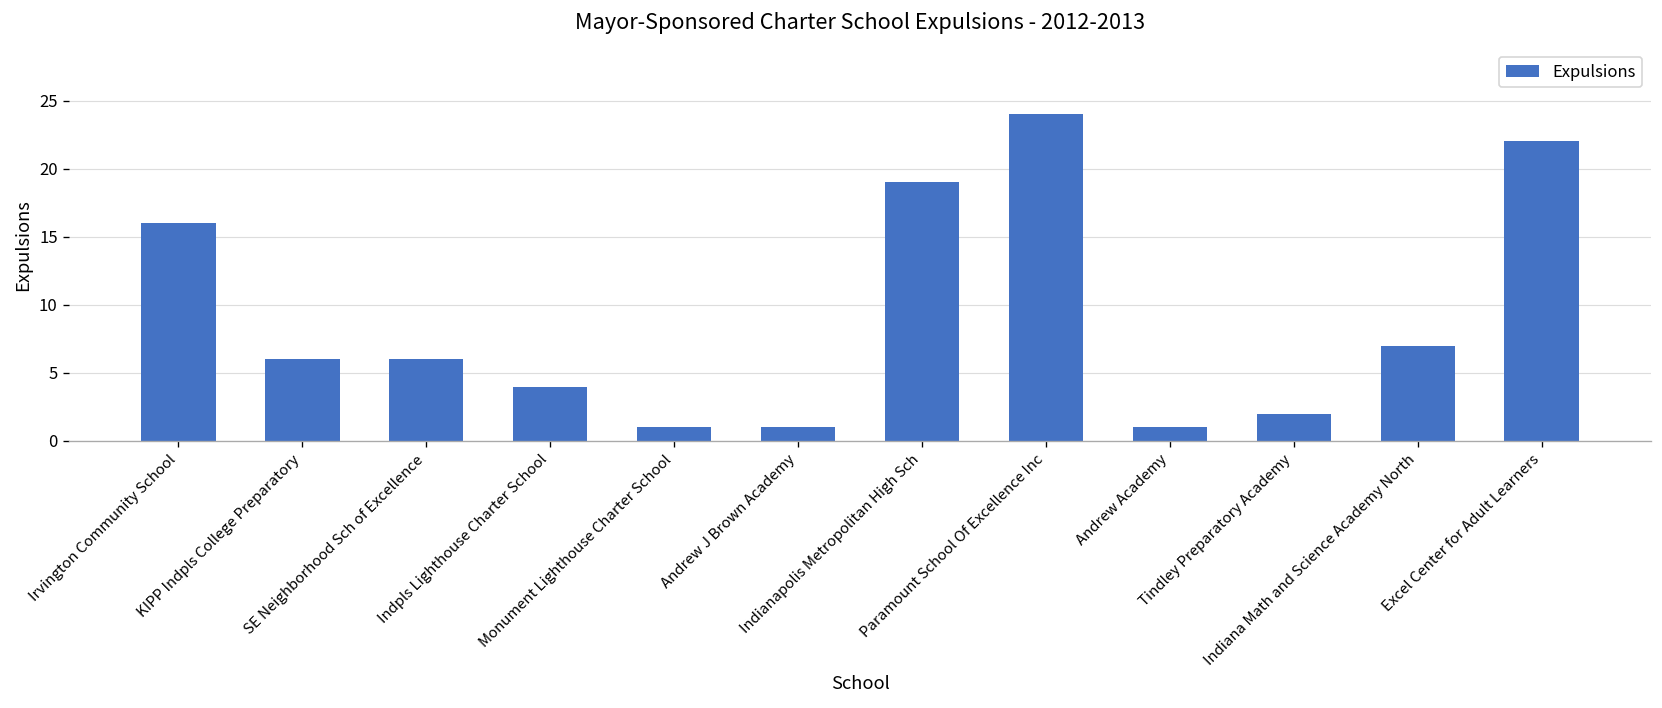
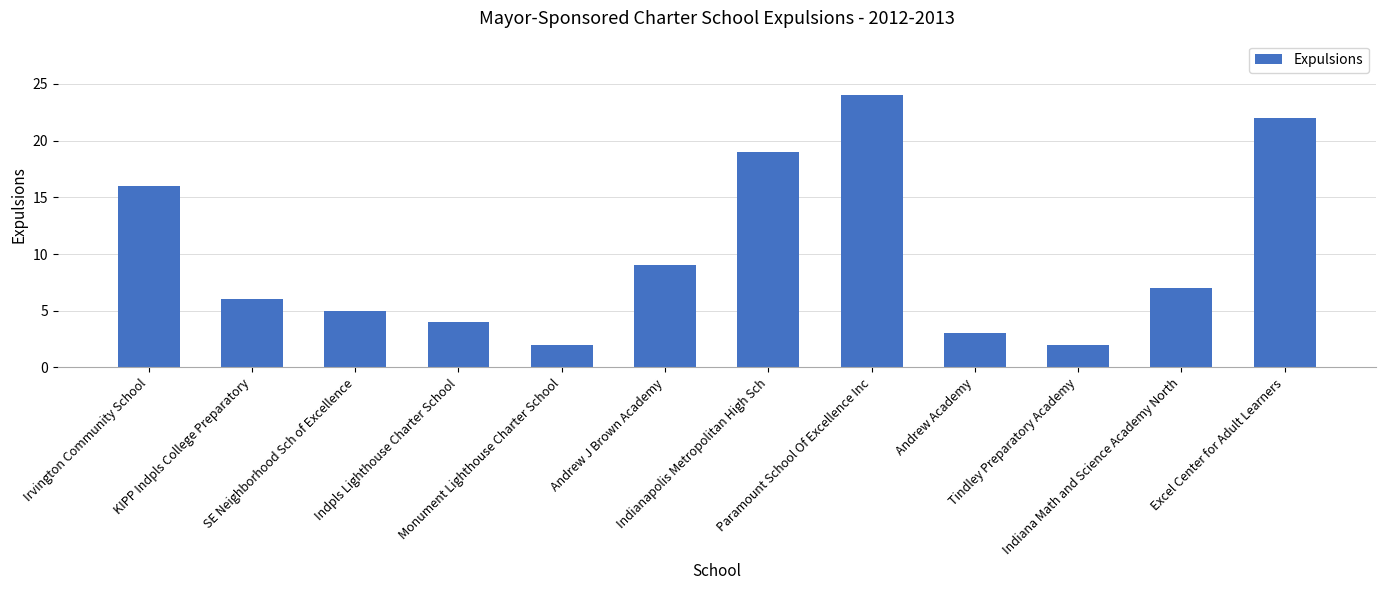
SE Neighborhood Sch of Excellence: 6 -> 5
Monument Lighthouse Charter School: 1 -> 2
Andrew J Brown Academy: 1 -> 9
Andrew Academy: 1 -> 3
